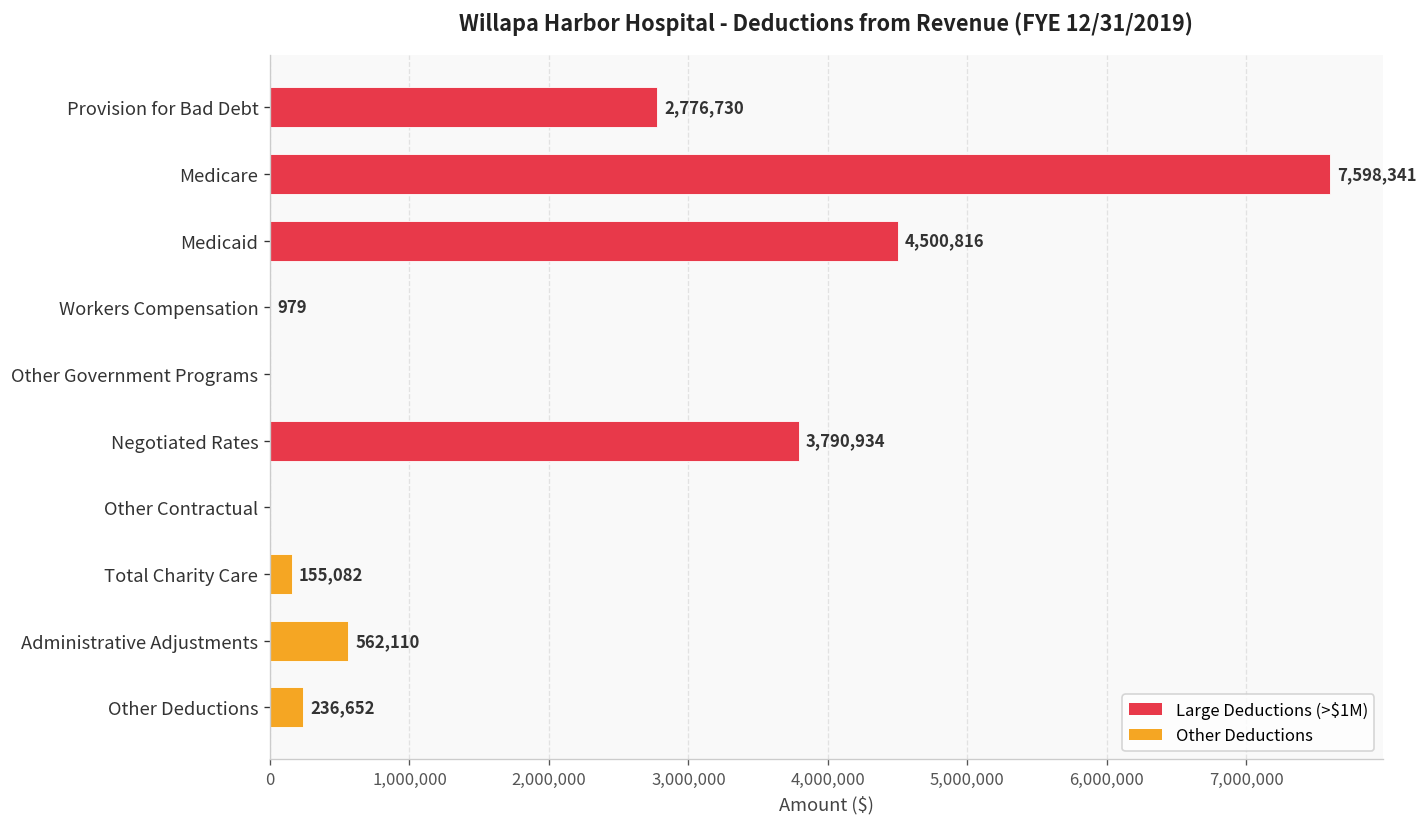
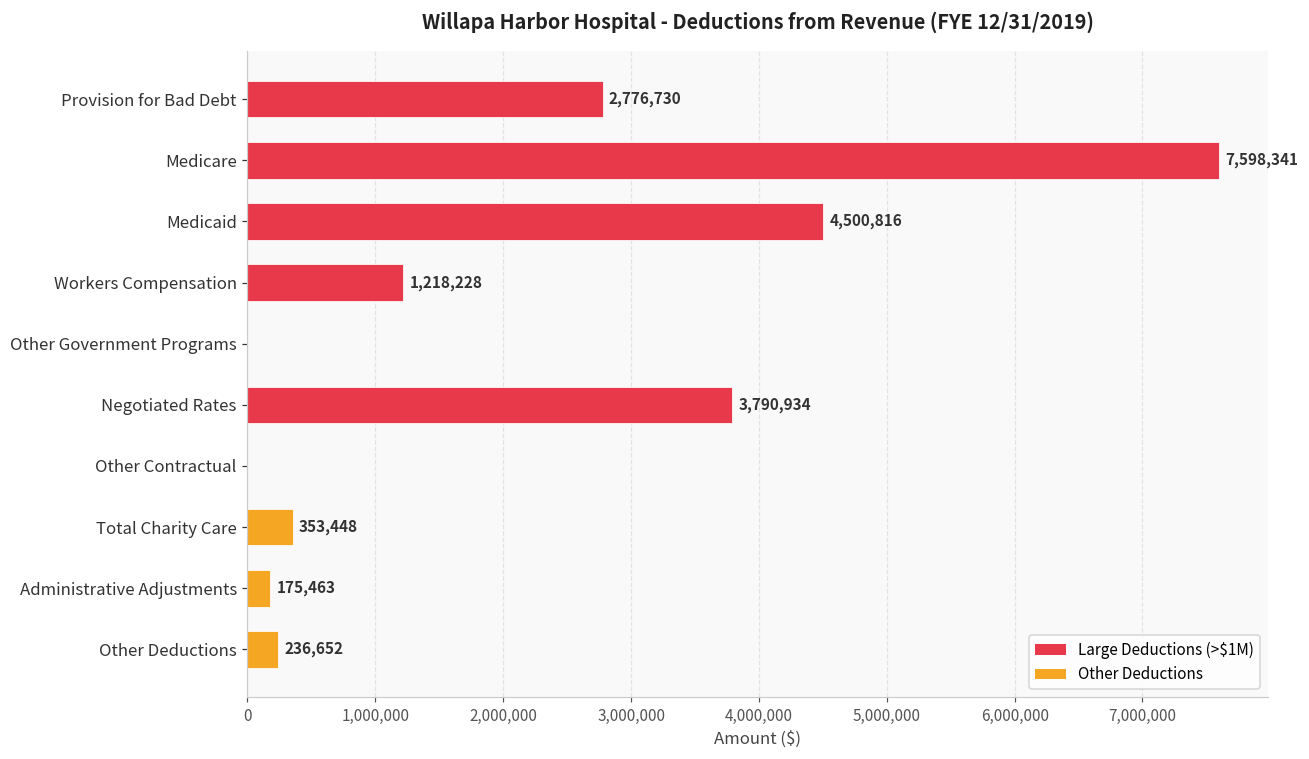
Workers Compensation: 979 -> 1,218,228
Total Charity Care: 155,082 -> 353,448
Administrative Adjustments: 562,110 -> 175,463
